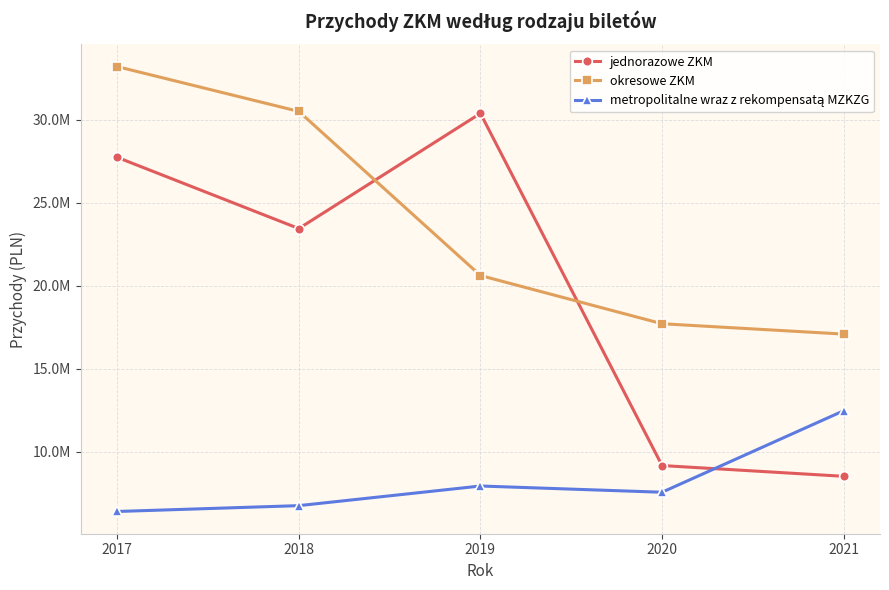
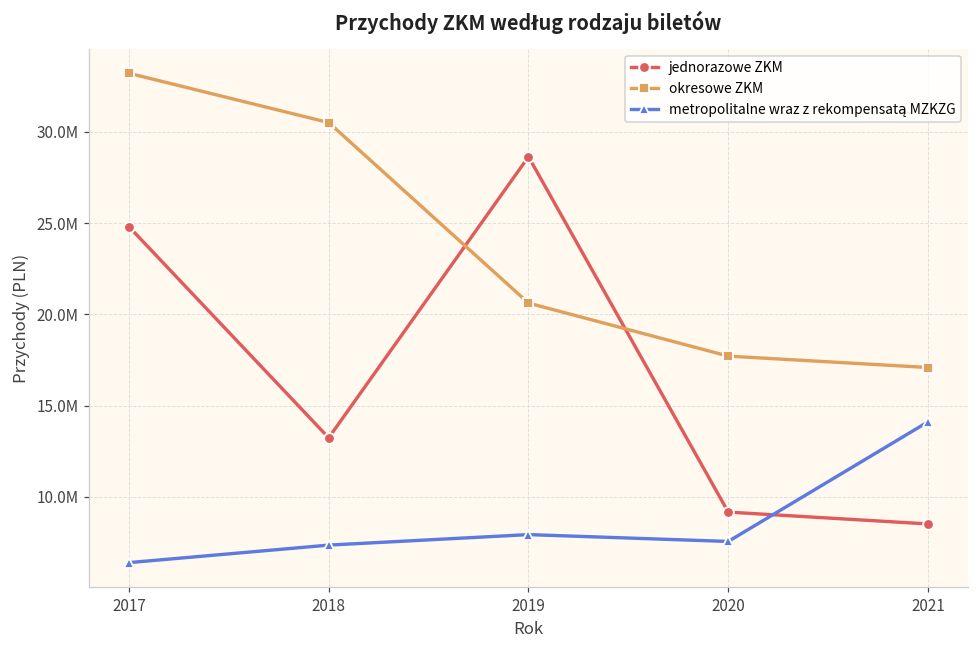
jednorazowe ZKM, 2017: 27700000 -> 24800000
jednorazowe ZKM, 2018: 23400000 -> 13200000
metropolitalne wraz z rekompensatą MZKZG, 2018: 6700000 -> 7400000
jednorazowe ZKM, 2019: 30400000 -> 28600000
metropolitalne wraz z rekompensatą MZKZG, 2021: 12500000 -> 14100000
